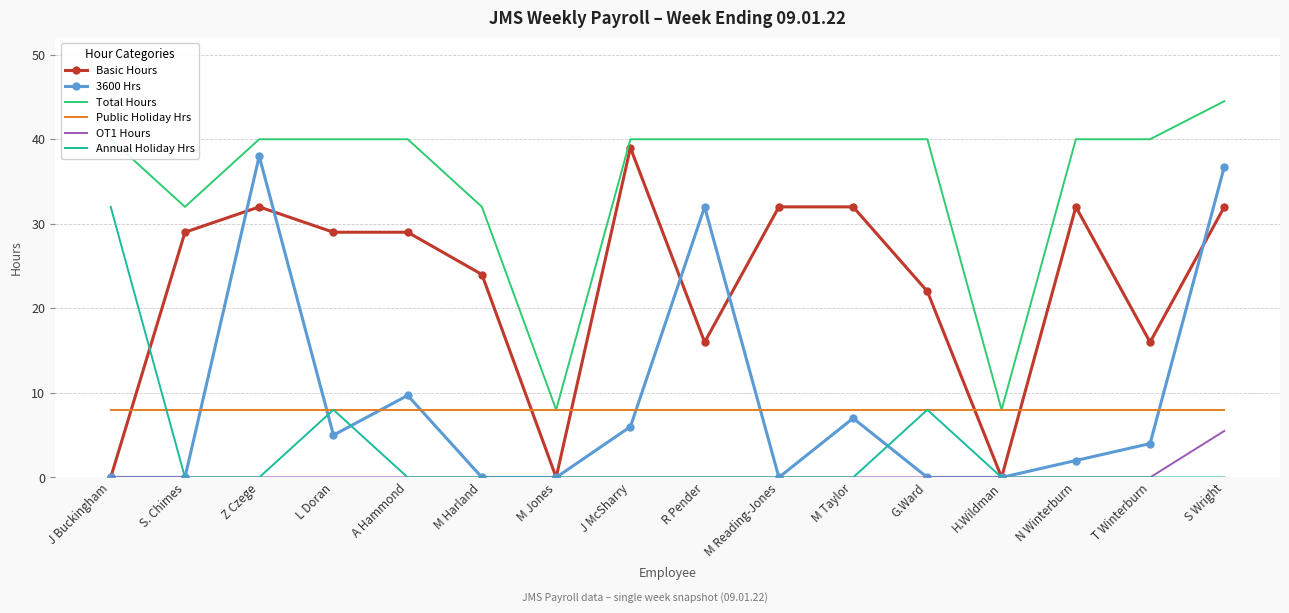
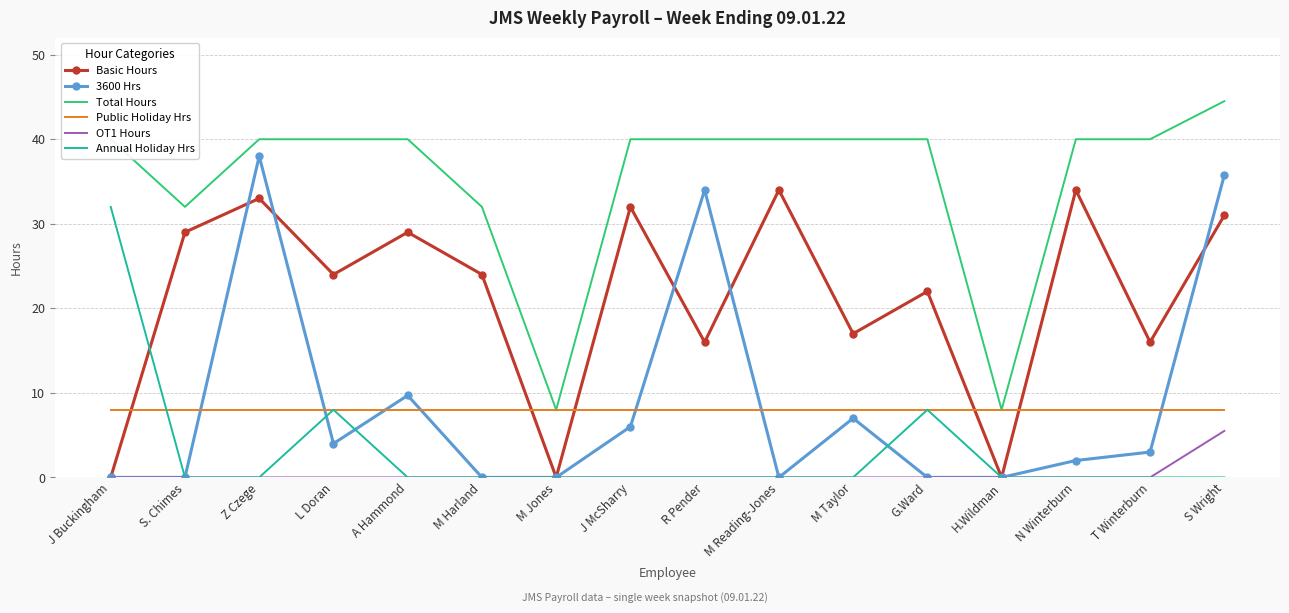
Basic Hours, Z Czege: 32 -> 33
Basic Hours, L Doran: 29 -> 24
3600 Hrs, L Doran: 5 -> 4
Basic Hours, J McSharry: 39 -> 32
3600 Hrs, R Pender: 32 -> 34
Basic Hours, M Reading-Jones: 32 -> 34
Basic Hours, M Taylor: 32 -> 17
Basic Hours, N Winterburn: 32 -> 34
3600 Hrs, T Winterburn: 4 -> 3
Basic Hours, S Wright: 32 -> 31
3600 Hrs, S Wright: 37 -> 36
